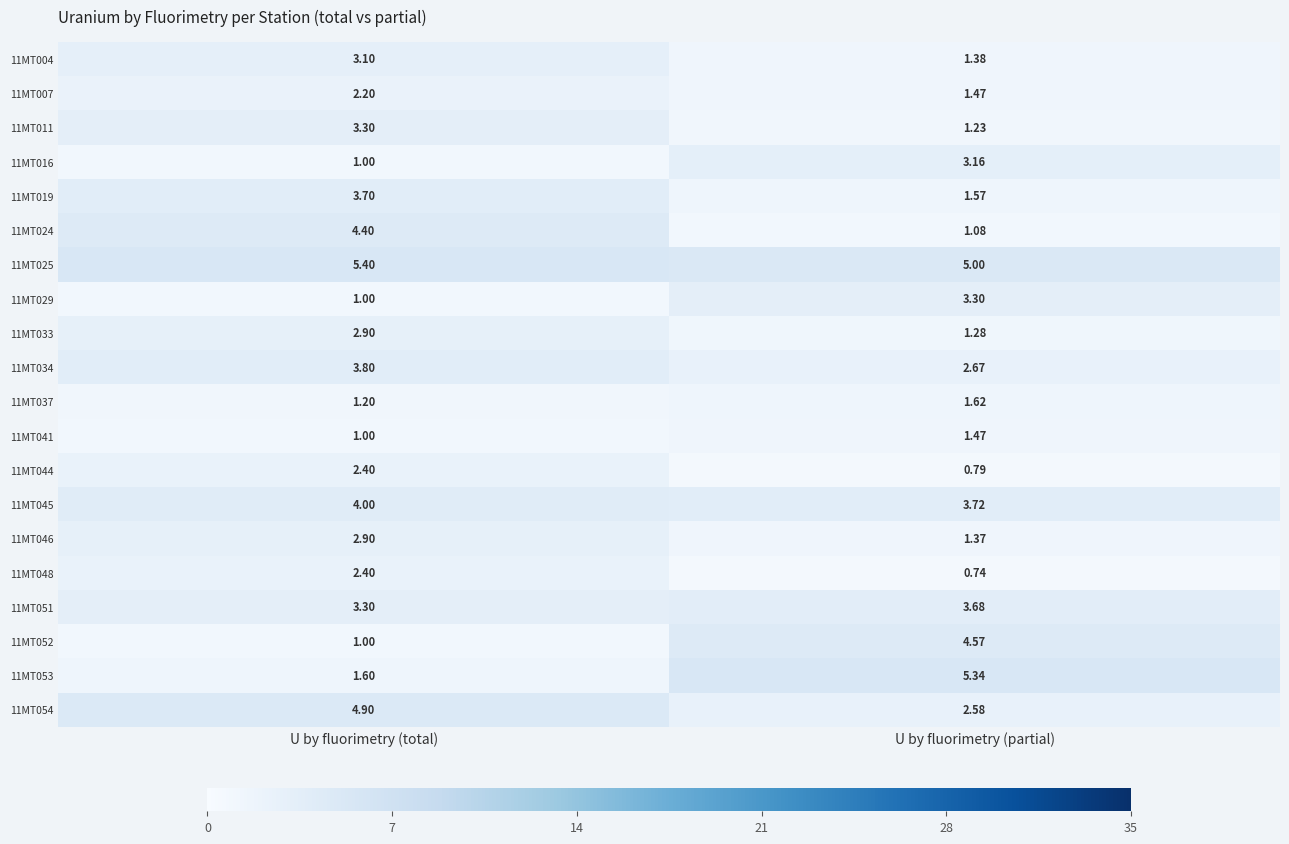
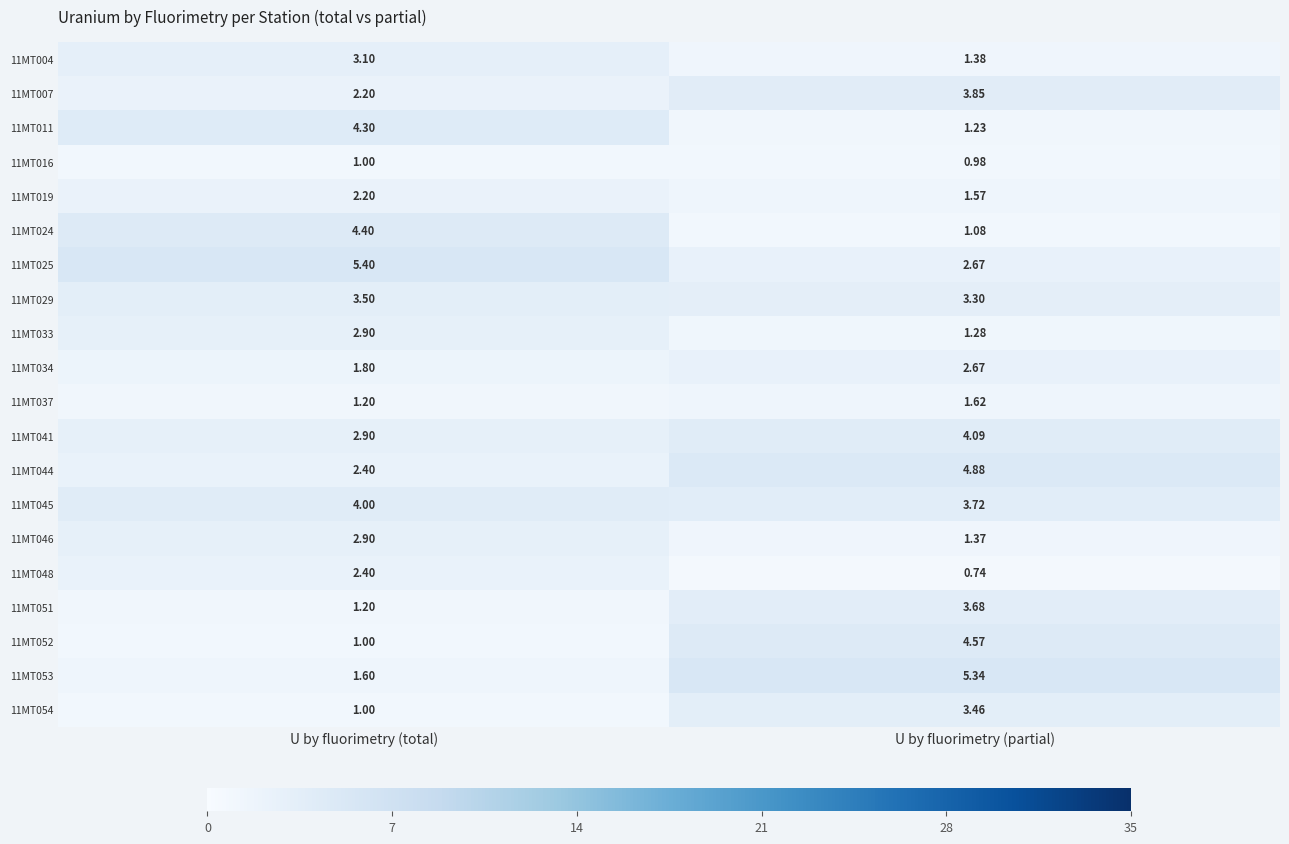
11MT007, U by fluorimetry (partial): 1.47 -> 3.85
11MT011, U by fluorimetry (total): 3.30 -> 4.30
11MT016, U by fluorimetry (partial): 3.16 -> 0.98
11MT019, U by fluorimetry (total): 3.70 -> 2.20
11MT025, U by fluorimetry (partial): 5.00 -> 2.67
11MT029, U by fluorimetry (total): 1.00 -> 3.50
11MT034, U by fluorimetry (total): 3.80 -> 1.80
11MT041, U by fluorimetry (total): 1.00 -> 2.90
11MT041, U by fluorimetry (partial): 1.47 -> 4.09
11MT044, U by fluorimetry (partial): 0.79 -> 4.88
11MT051, U by fluorimetry (total): 3.30 -> 1.20
11MT054, U by fluorimetry (total): 4.90 -> 1.00
11MT054, U by fluorimetry (partial): 2.58 -> 3.46
